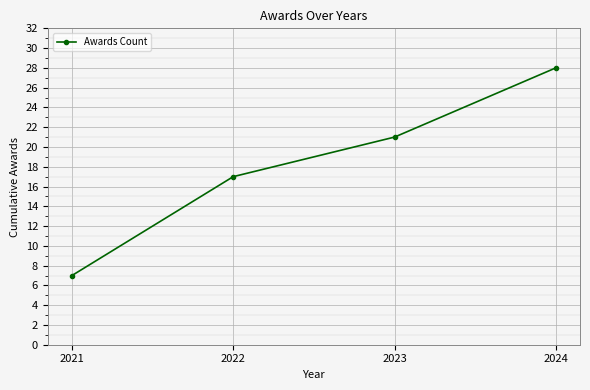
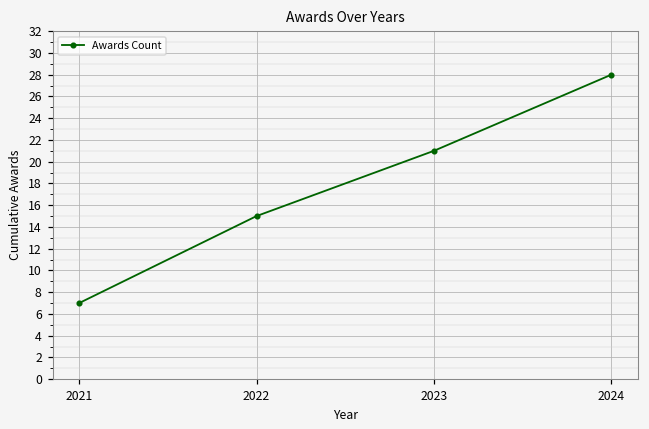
2022: 17 -> 15
